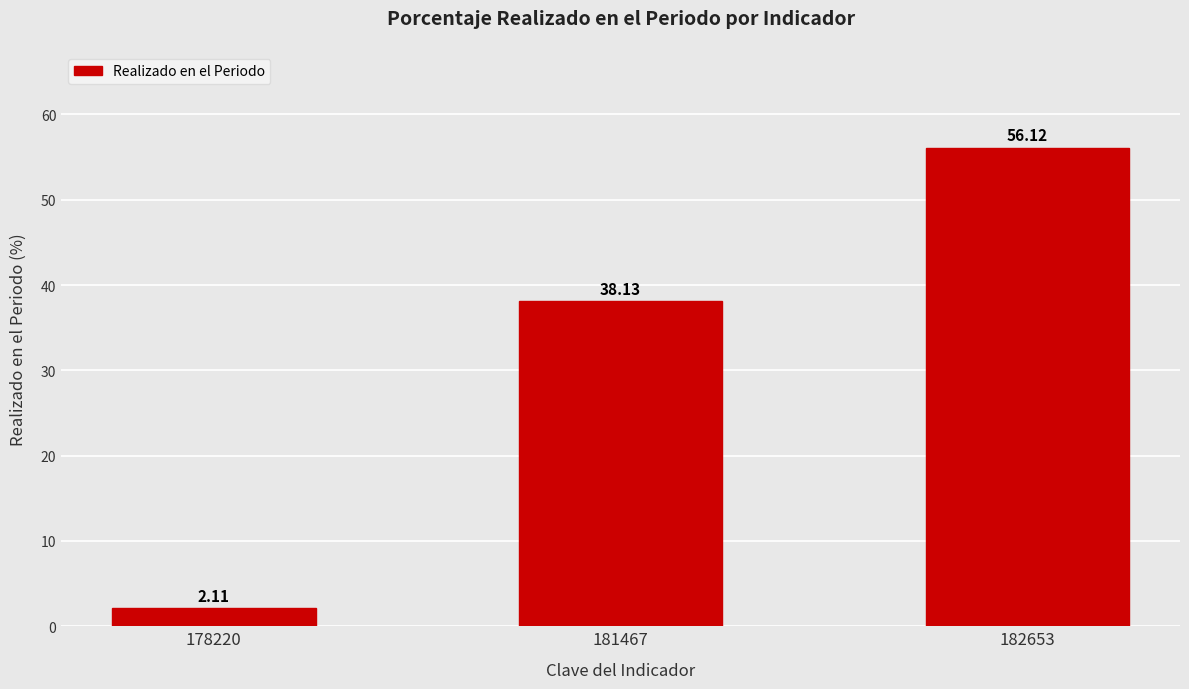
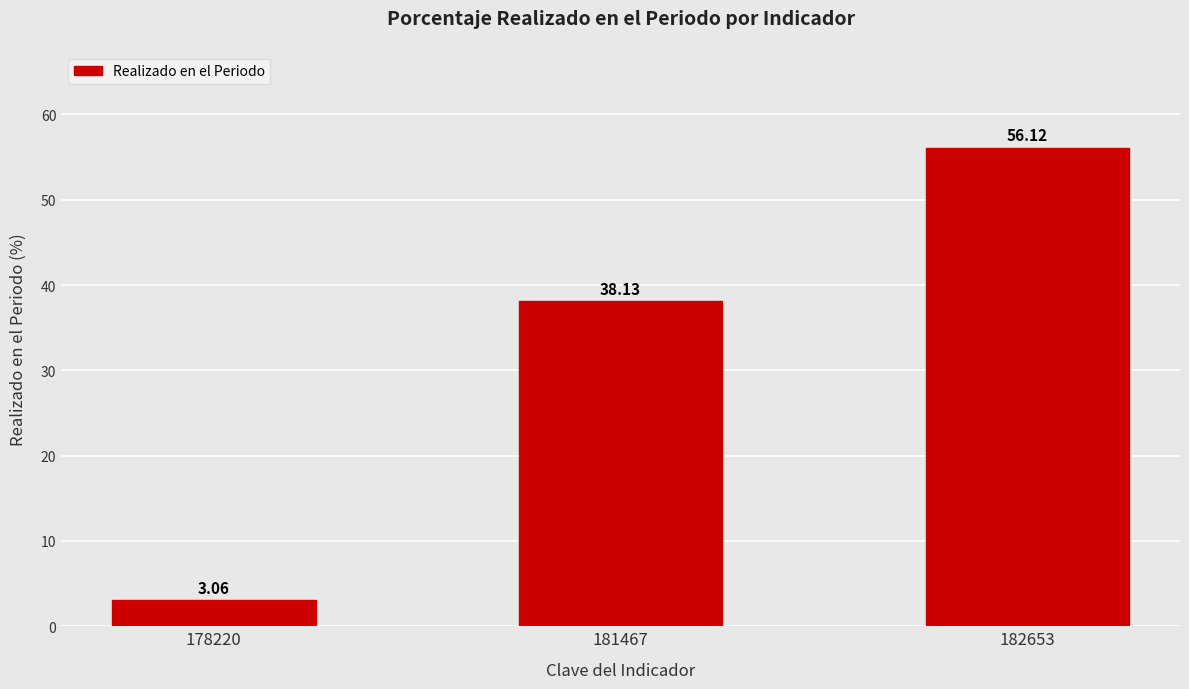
178220: 2.11 -> 3.06
